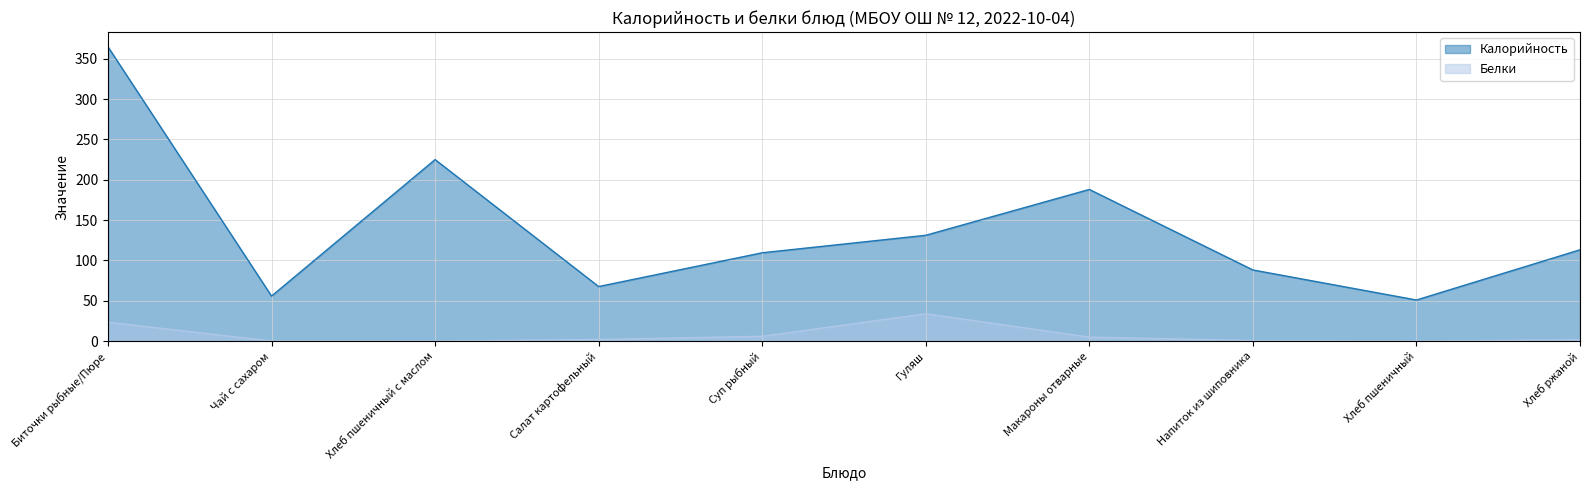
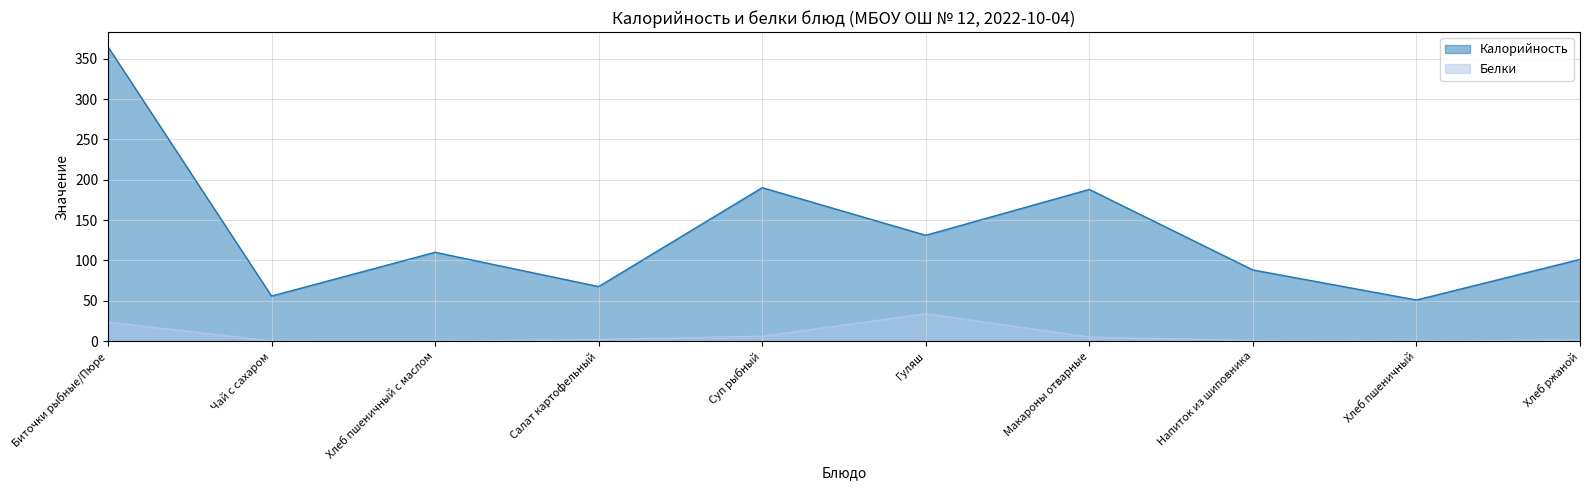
Калорийность, Хлеб пшеничный с маслом: 230 -> 110
Калорийность, Суп рыбный: 110 -> 190
Калорийность, Хлеб ржаной: 110 -> 100
